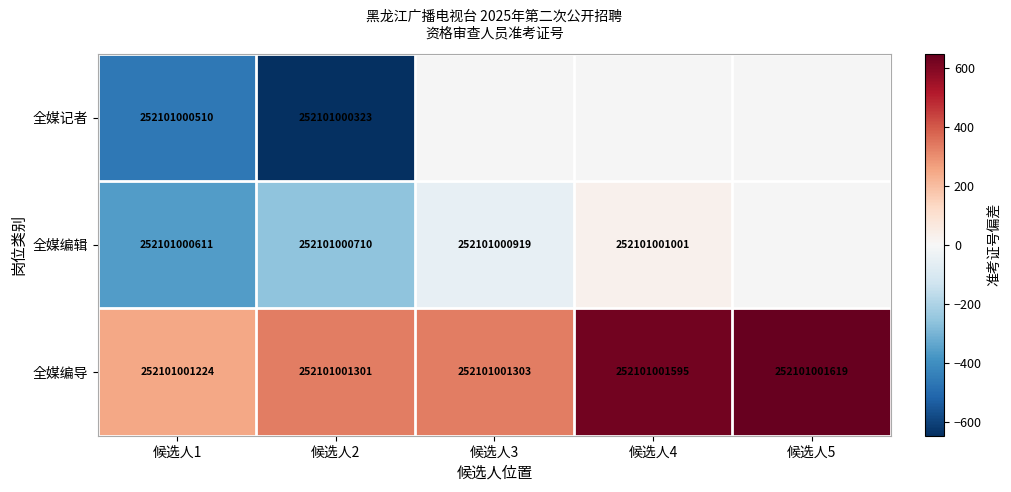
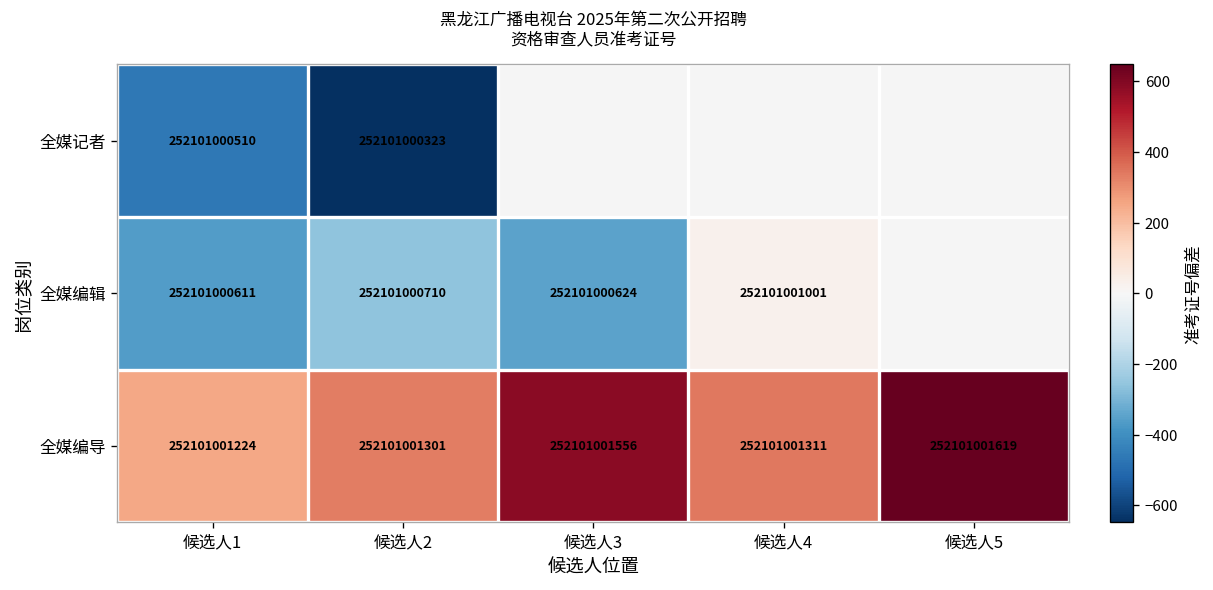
全媒编辑, 候选人3: 252101000919 -> 252101000624
全媒编导, 候选人3: 252101001303 -> 252101001556
全媒编导, 候选人4: 252101001595 -> 252101001311
